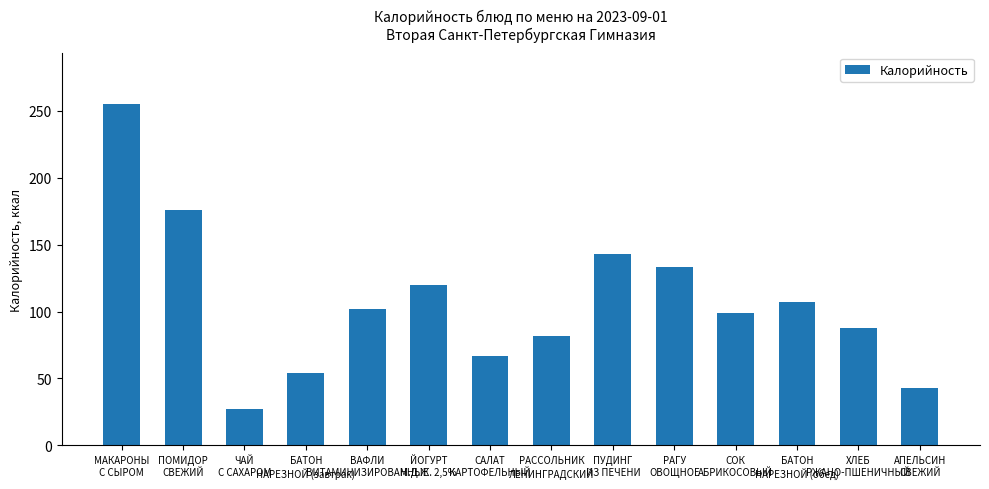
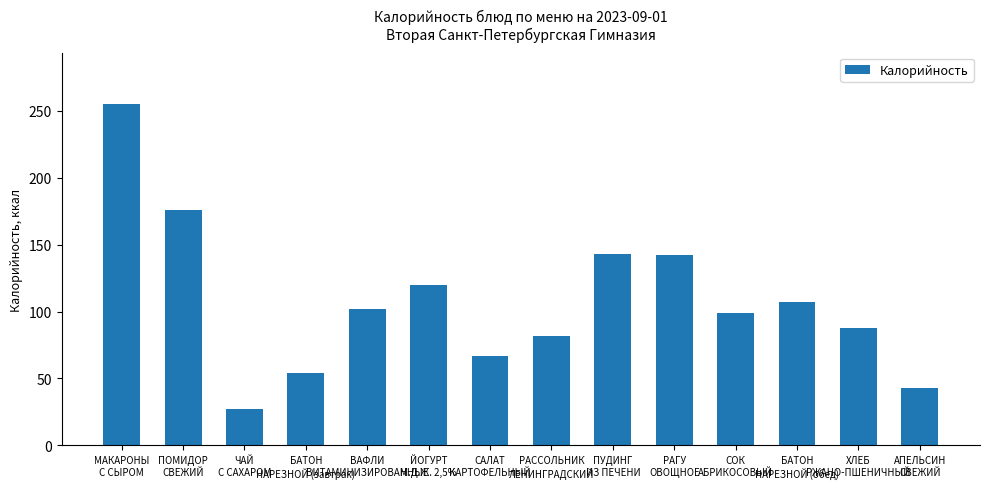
РАГУ ОВОЩНОЕ: 133 -> 142
